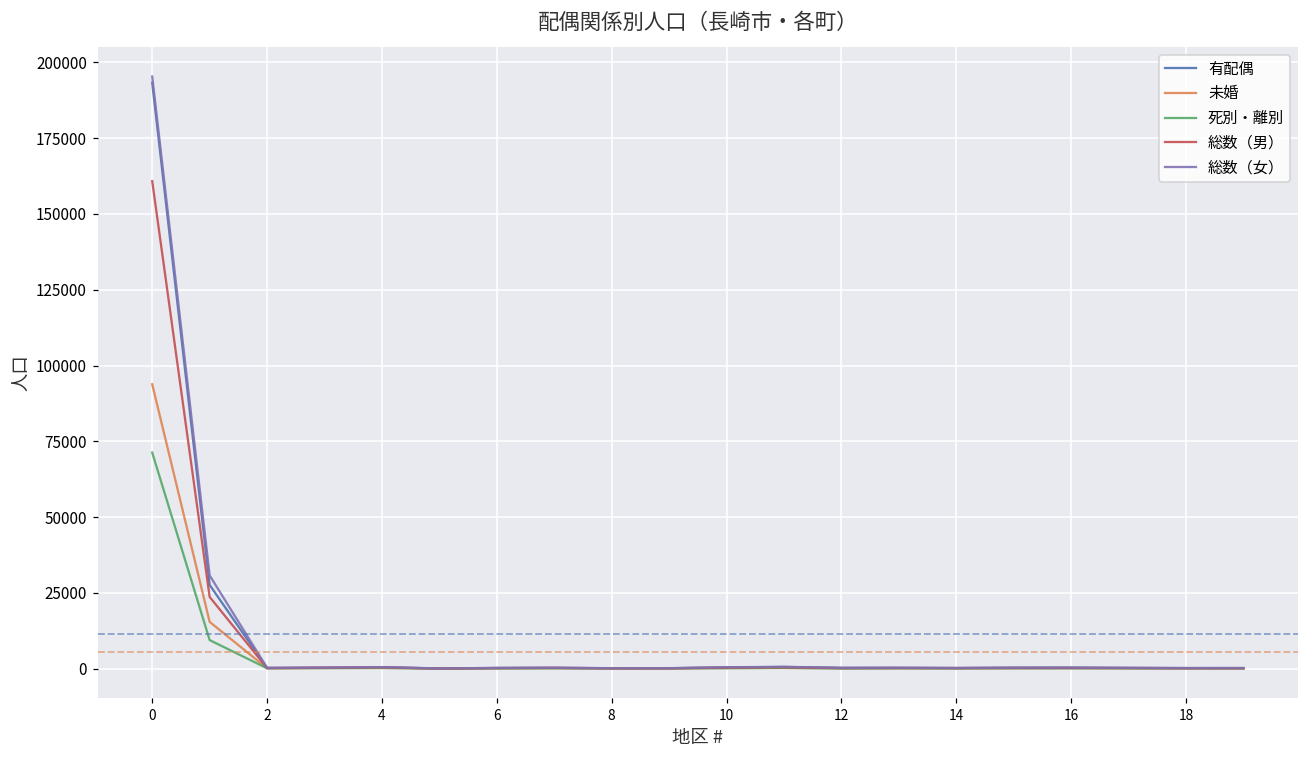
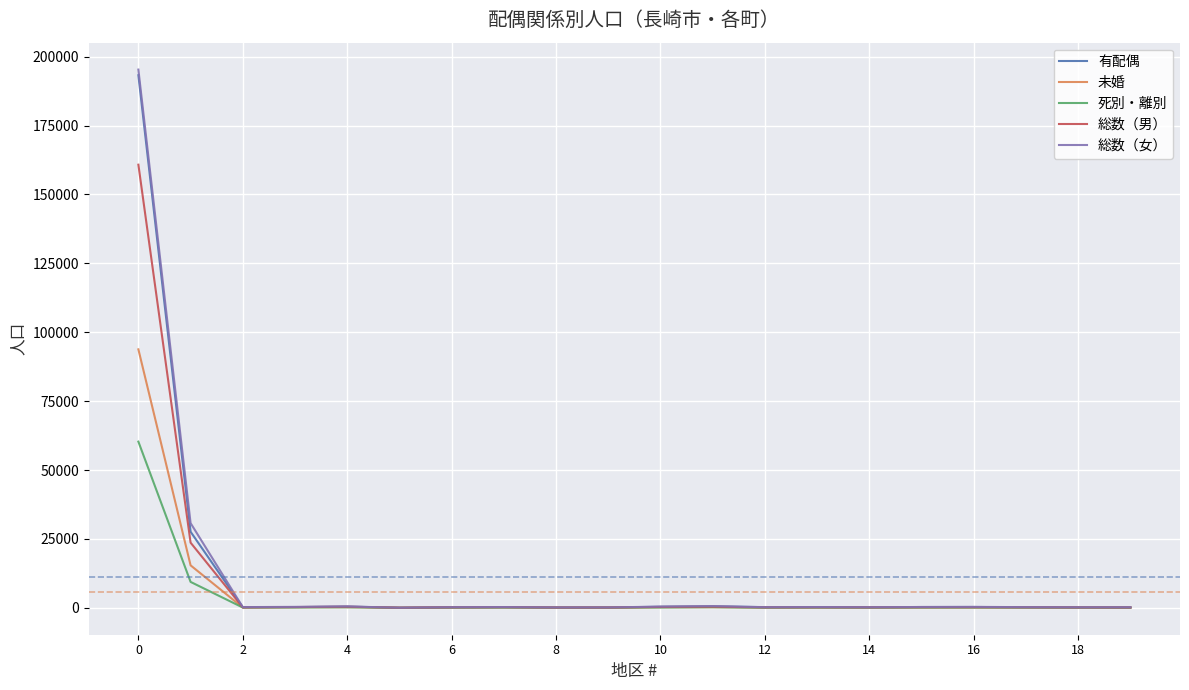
死別・離別, 0: 71000 -> 60000
